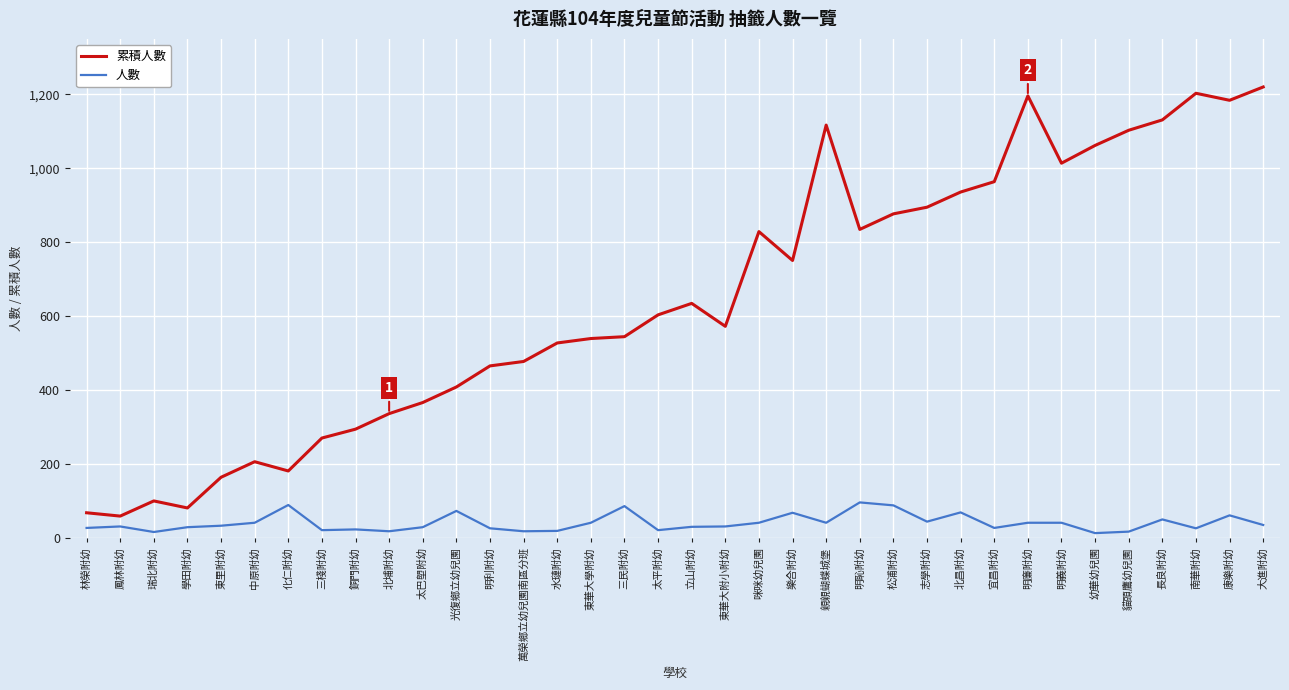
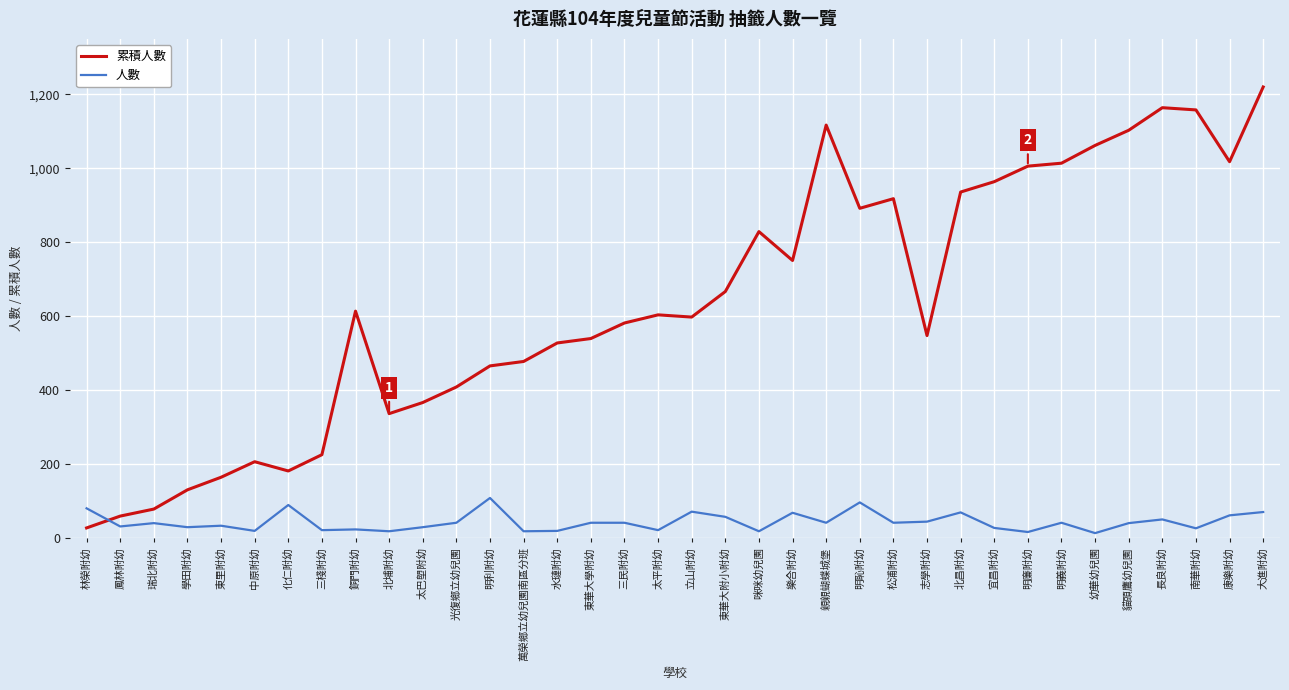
累積人數, 林榮附幼: 70 -> 30
人數, 林榮附幼: 30 -> 80
累積人數, 瑞北附幼: 100 -> 80
人數, 瑞北附幼: 20 -> 40
累積人數, 學田附幼: 80 -> 130
人數, 中原附幼: 40 -> 20
累積人數, 三棧附幼: 270 -> 230
累積人數, 銅門附幼: 300 -> 610
人數, 光復鄉立幼兒園: 70 -> 40
人數, 明利附幼: 30 -> 110
累積人數, 三民附幼: 550 -> 580
人數, 三民附幼: 90 -> 40
累積人數, 立山附幼: 640 -> 600
人數, 立山附幼: 30 -> 70
累積人數, 東華大附小附幼: 570 -> 670
人數, 東華大附小附幼: 30 -> 60
人數, 咪咪幼兒園: 40 -> 20
累積人數, 明恥附幼: 840 -> 890
累積人數, 松浦附幼: 880 -> 920
人數, 松浦附幼: 90 -> 40
累積人數, 志學附幼: 900 -> 550
累積人數, 明廉附幼: 1,200 -> 1,010
人數, 明廉附幼: 40 -> 20
人數, 貓頭鷹幼兒園: 20 -> 40
累積人數, 長良附幼: 1,130 -> 1,160
累積人數, 南華附幼: 1,200 -> 1,160
累積人數, 康樂附幼: 1,180 -> 1,020
人數, 大進附幼: 40 -> 70
